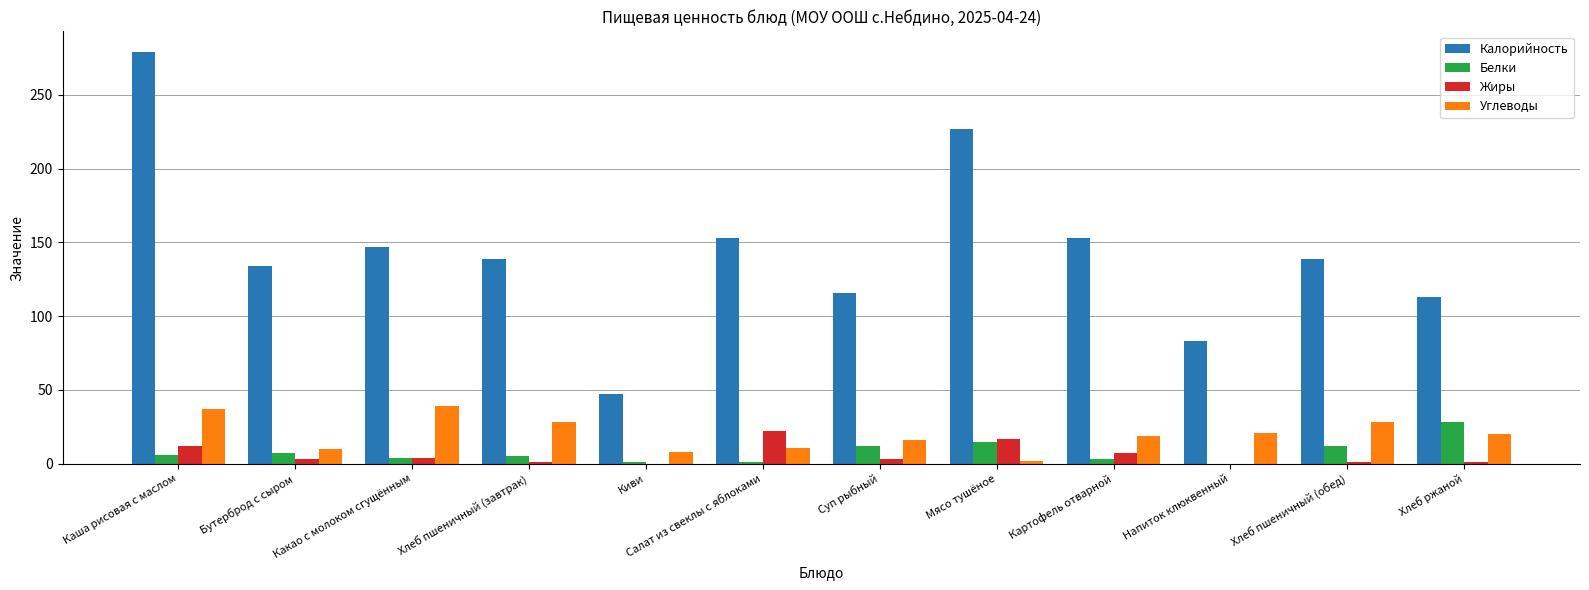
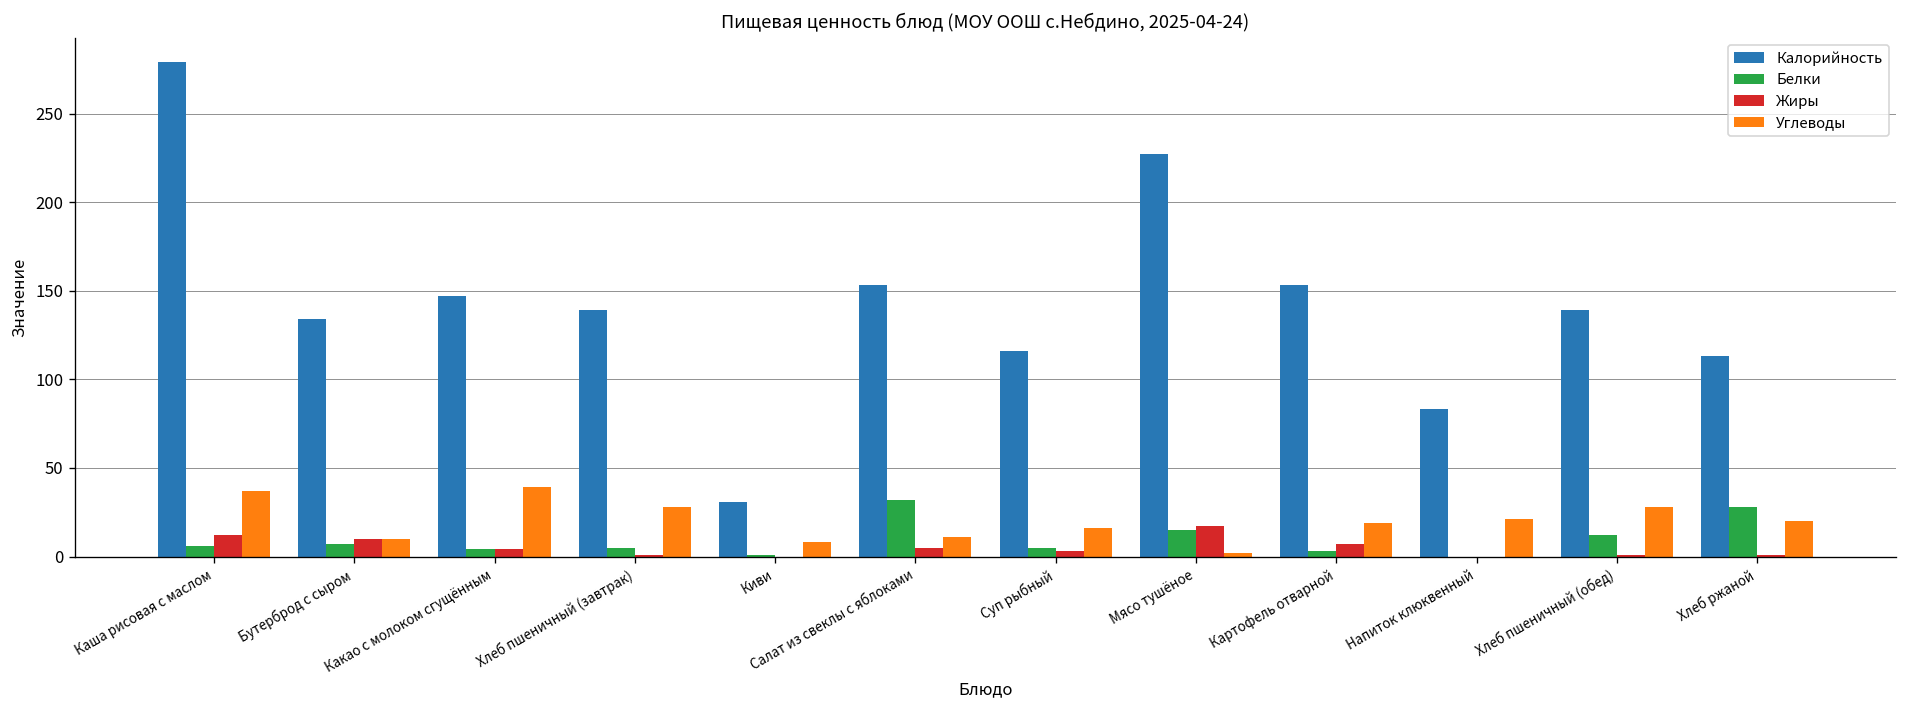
Жиры, Бутерброд с сыром: 3 -> 10
Калорийность, Киви: 47 -> 31
Белки, Салат из свеклы с яблоками: 1 -> 32
Жиры, Салат из свеклы с яблоками: 22 -> 5
Белки, Суп рыбный: 12 -> 5
